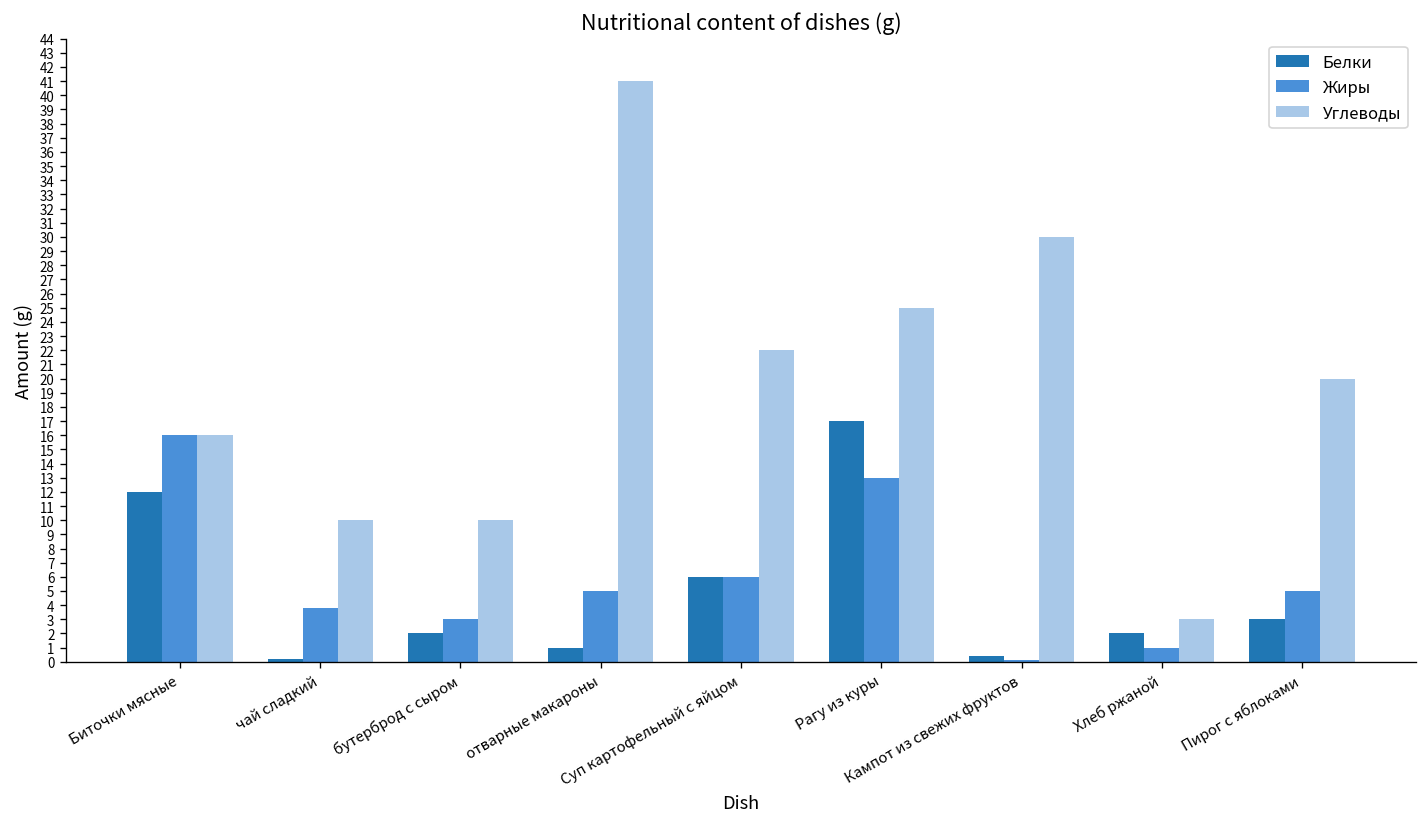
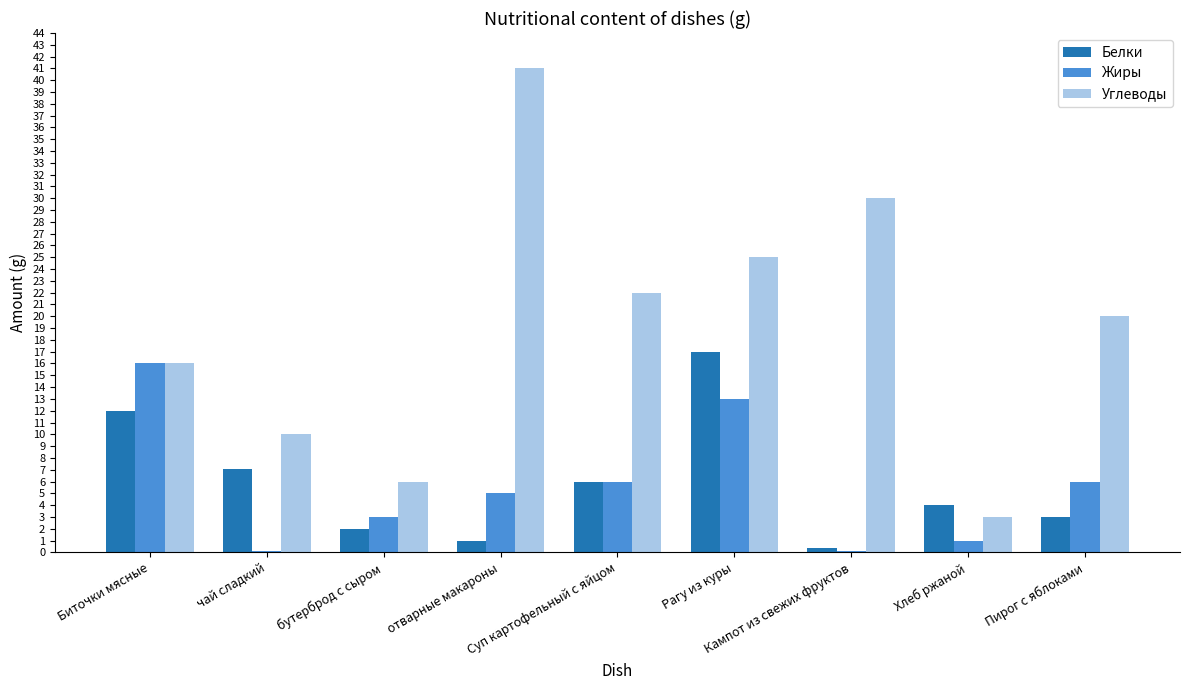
Белки, чай сладкий: 0.2 -> 7.1
Жиры, чай сладкий: 3.8 -> 0.1
Углеводы, бутерброд с сыром: 10 -> 6
Белки, Хлеб ржаной: 2 -> 4
Жиры, Пирог с яблоками: 5 -> 6
